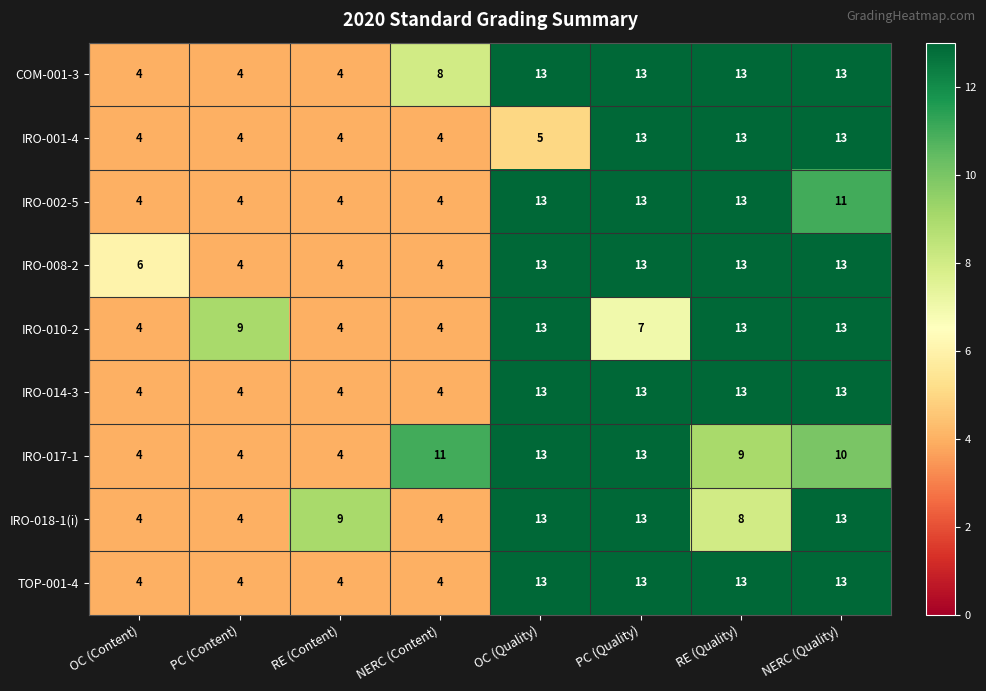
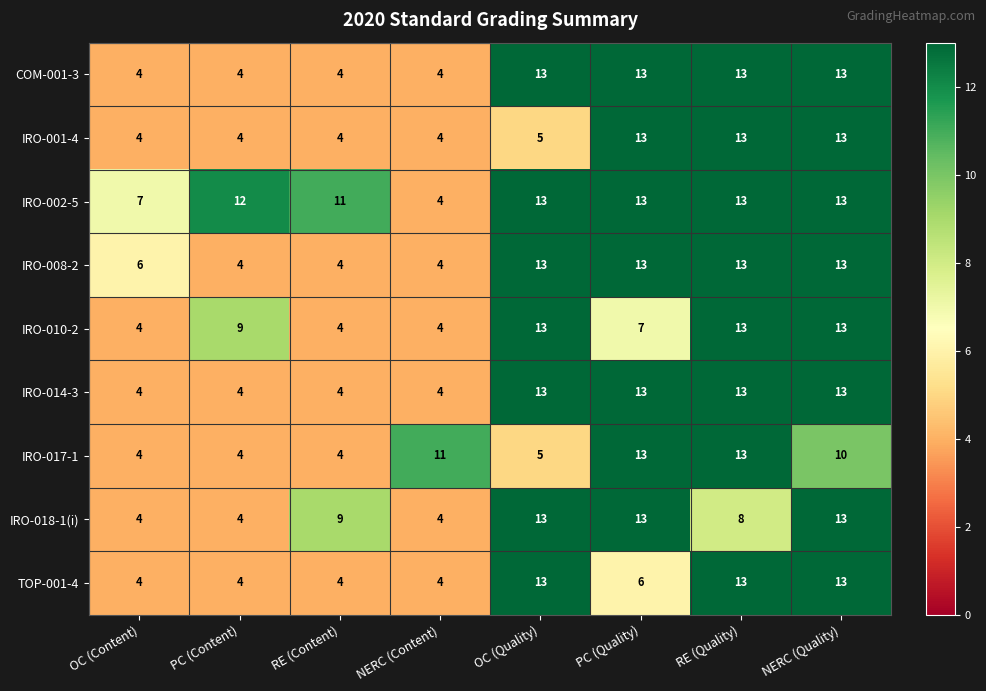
COM-001-3, NERC (Content): 8 -> 4
IRO-002-5, OC (Content): 4 -> 7
IRO-002-5, PC (Content): 4 -> 12
IRO-002-5, RE (Content): 4 -> 11
IRO-002-5, NERC (Quality): 11 -> 13
IRO-017-1, OC (Quality): 13 -> 5
IRO-017-1, RE (Quality): 9 -> 13
TOP-001-4, PC (Quality): 13 -> 6
